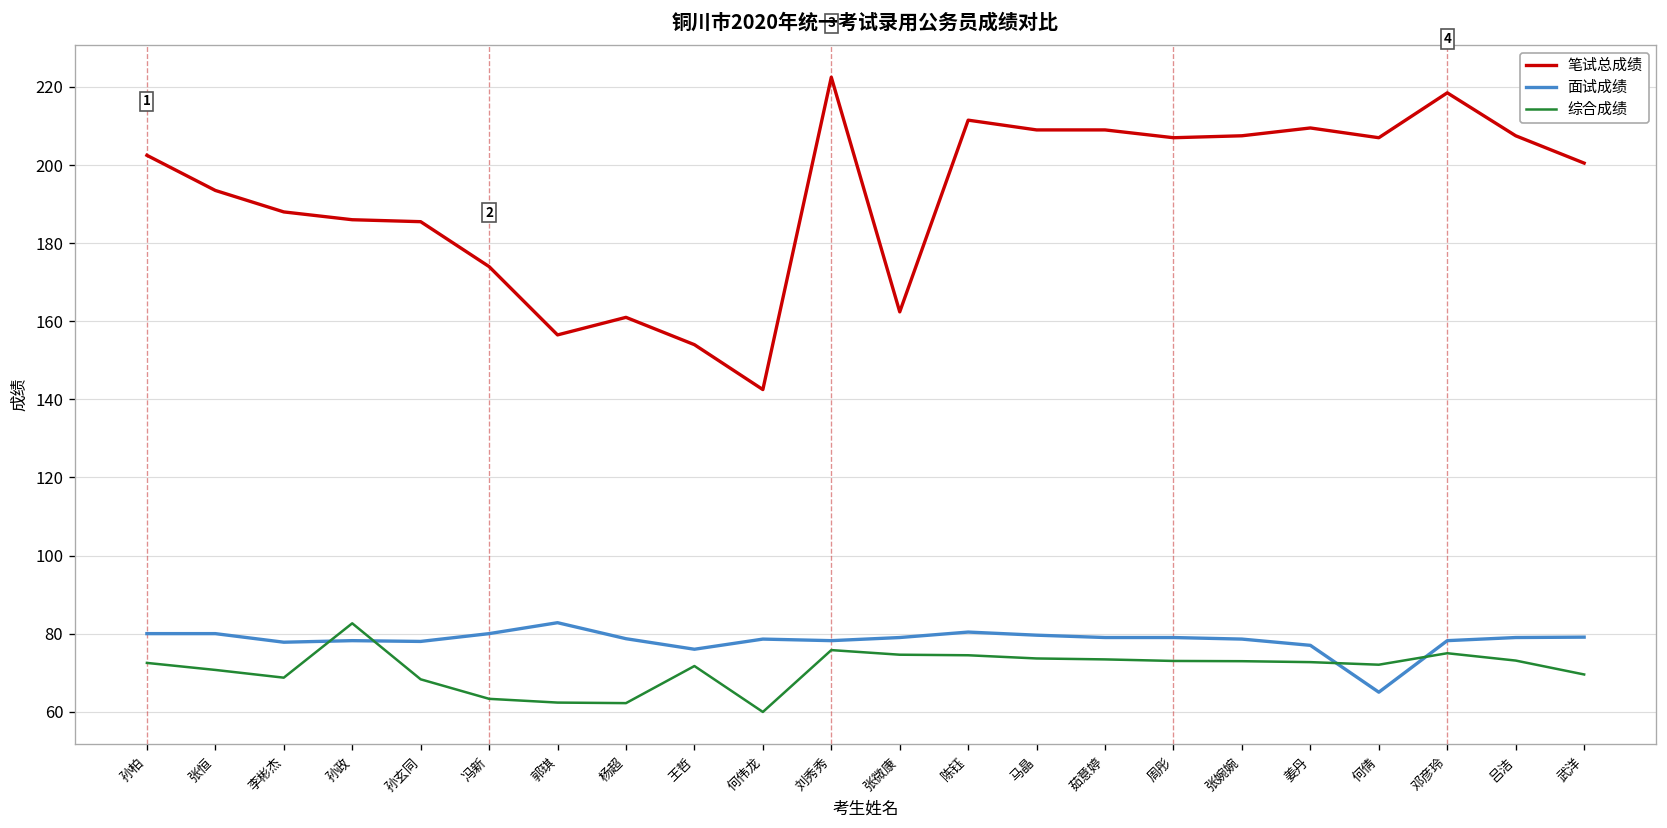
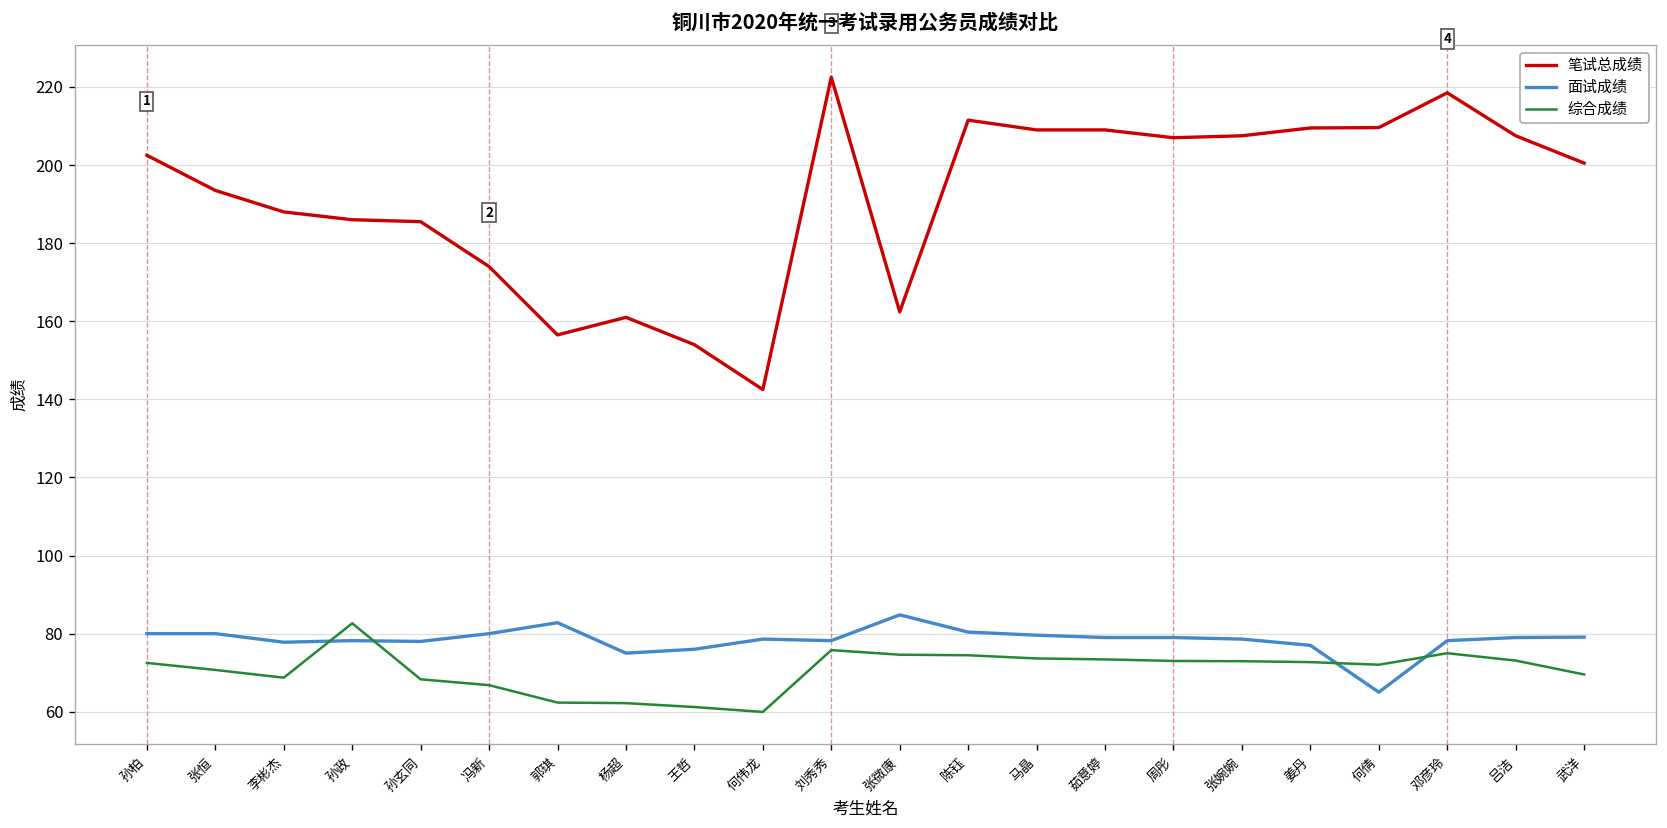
综合成绩, 冯新: 63 -> 67
面试成绩, 杨超: 79 -> 75
综合成绩, 王哲: 72 -> 61
面试成绩, 张微康: 79 -> 85
笔试总成绩, 何倩: 207 -> 210
